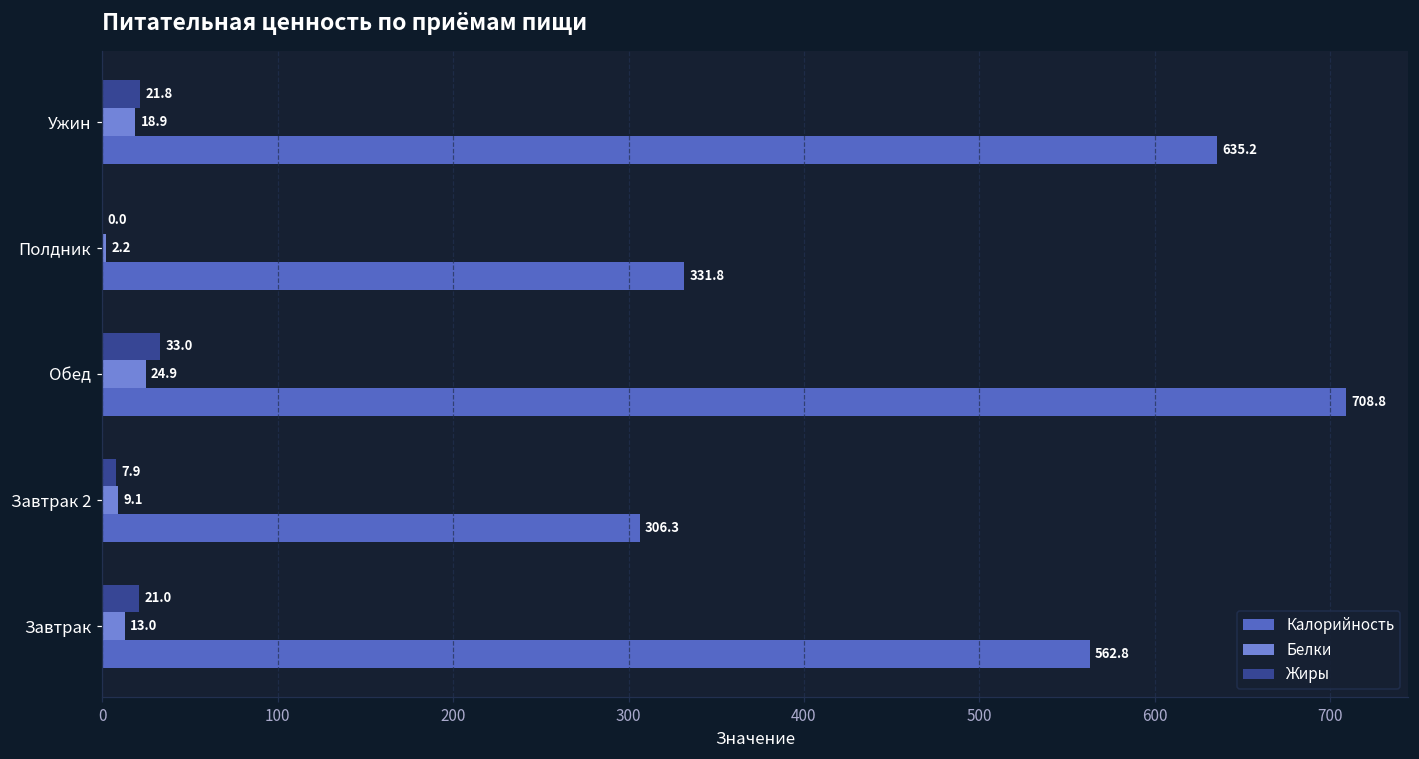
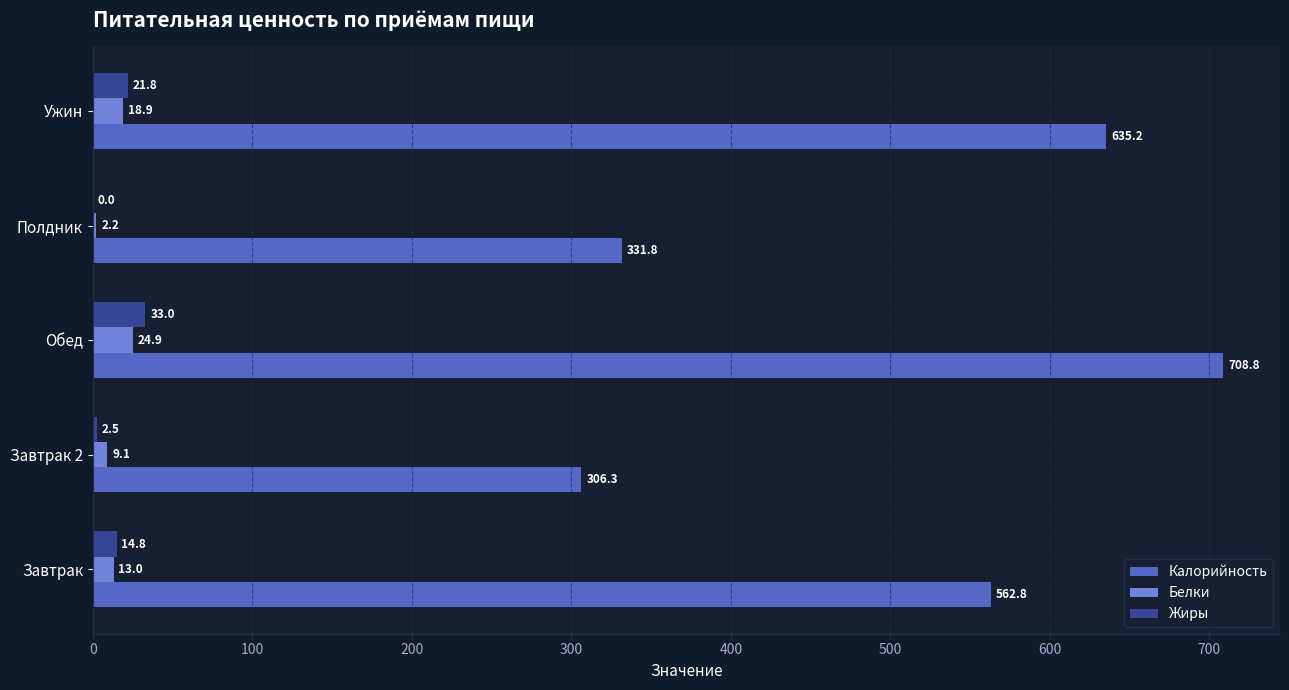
Жиры, Завтрак 2: 7.9 -> 2.5
Жиры, Завтрак: 21.0 -> 14.8
